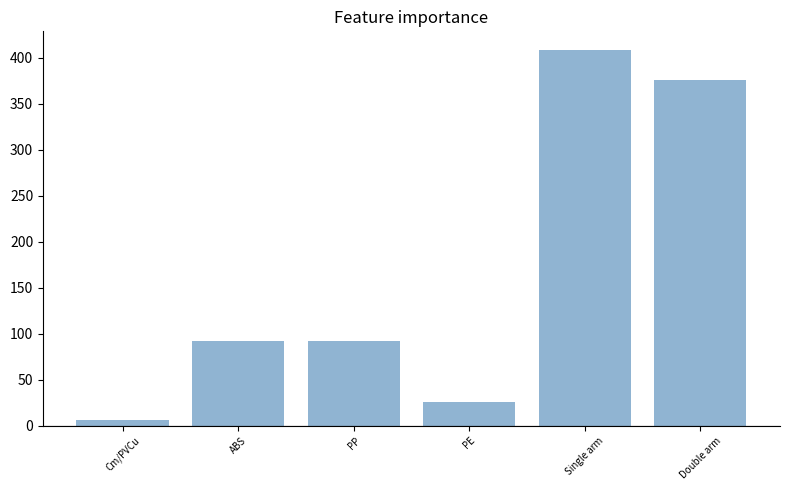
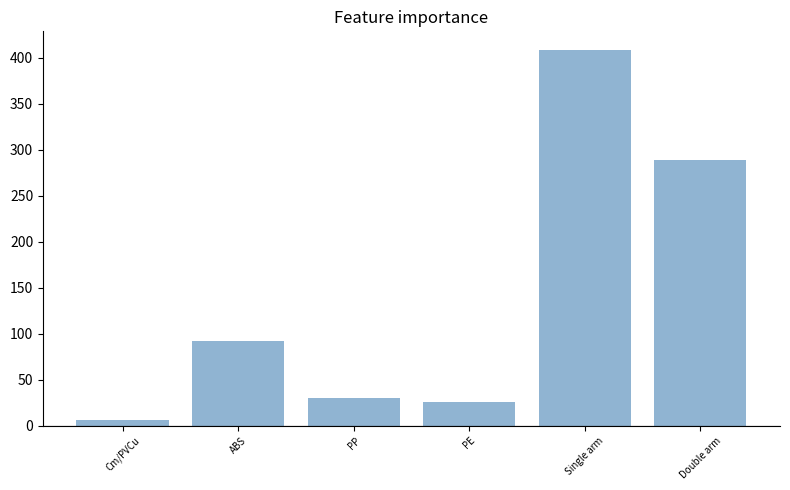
PP: 90 -> 30
Double arm: 380 -> 290
